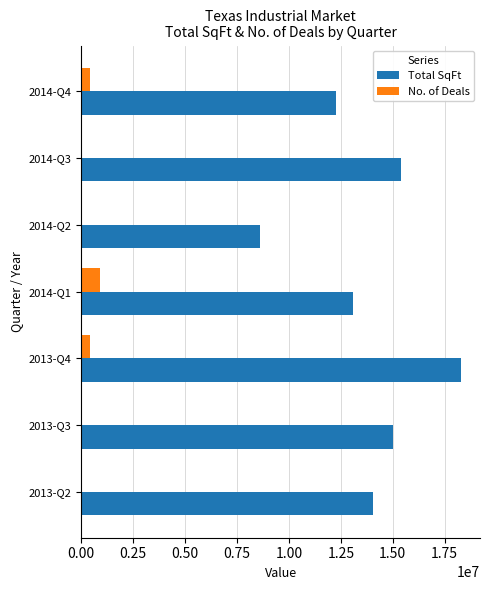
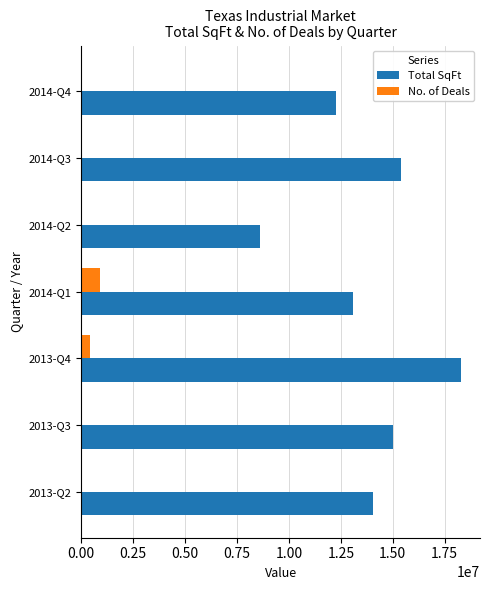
No. of Deals, 2014-Q4: 400000 -> 0
